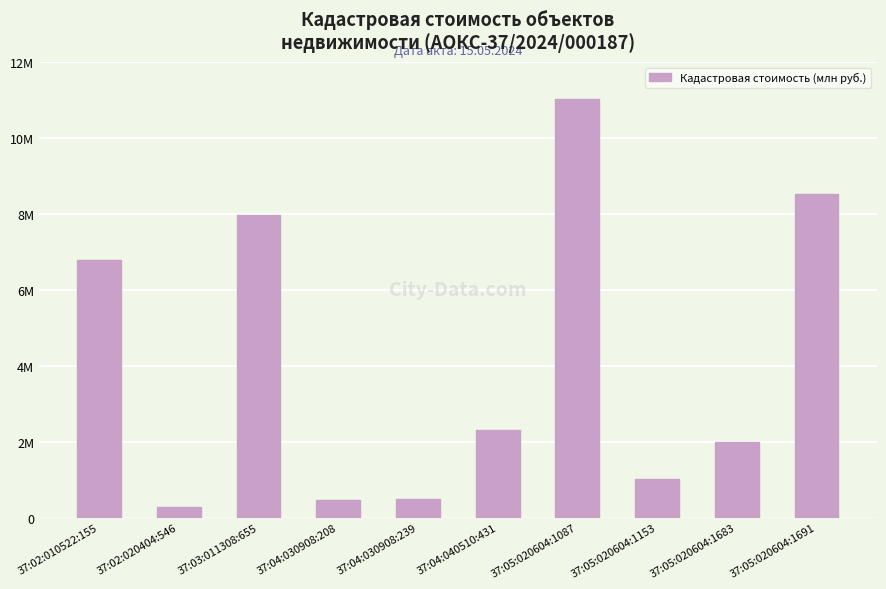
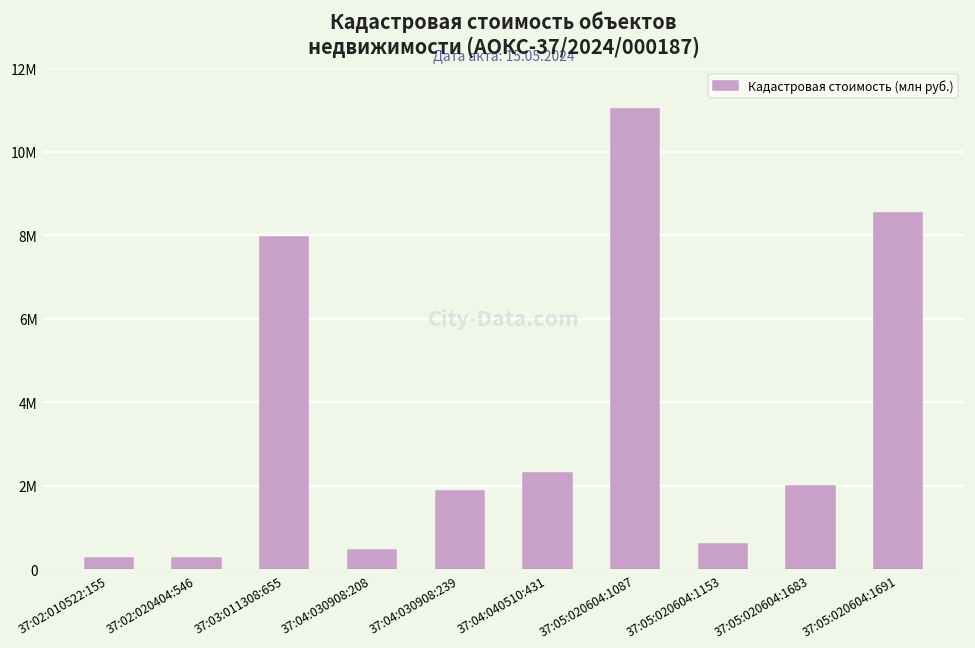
37:02:010522:155: 6800000 -> 300000
37:04:030908:239: 500000 -> 1900000
37:05:020604:1153: 1000000 -> 600000
